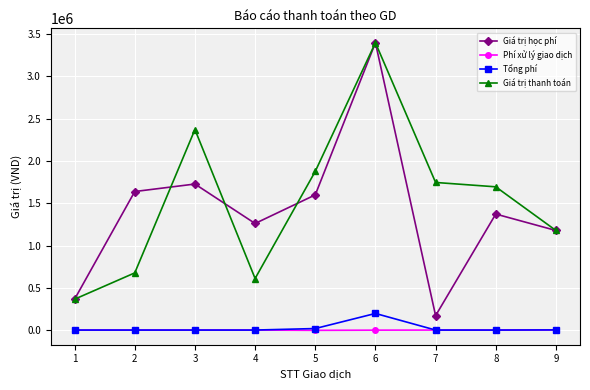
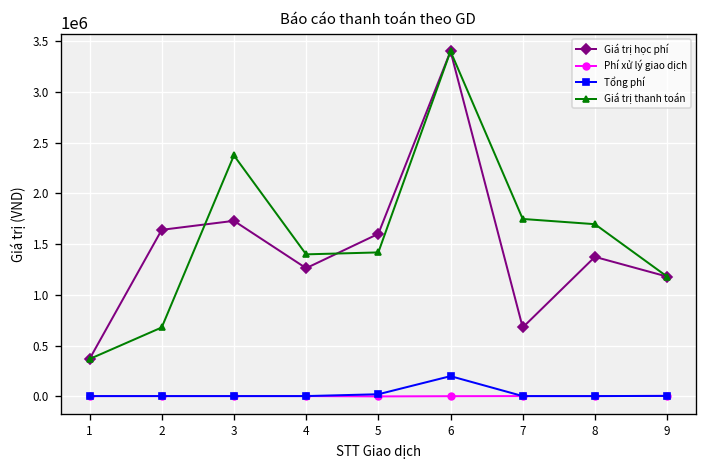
Giá trị thanh toán, 4: 600000 -> 1400000
Giá trị thanh toán, 5: 1900000 -> 1400000
Giá trị học phí, 7: 200000 -> 700000
